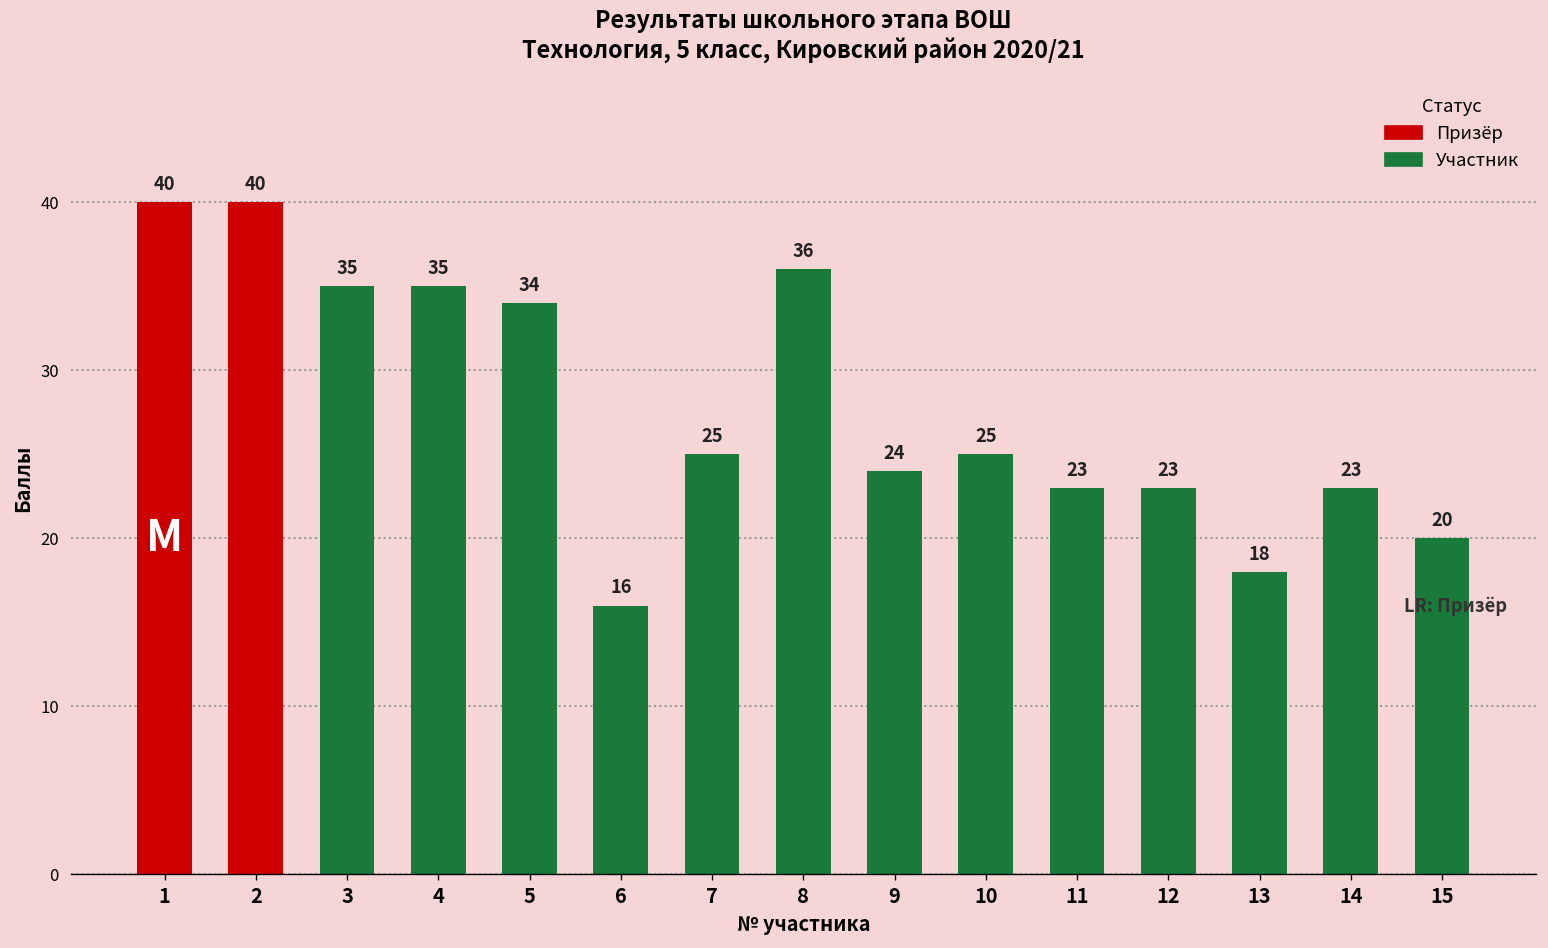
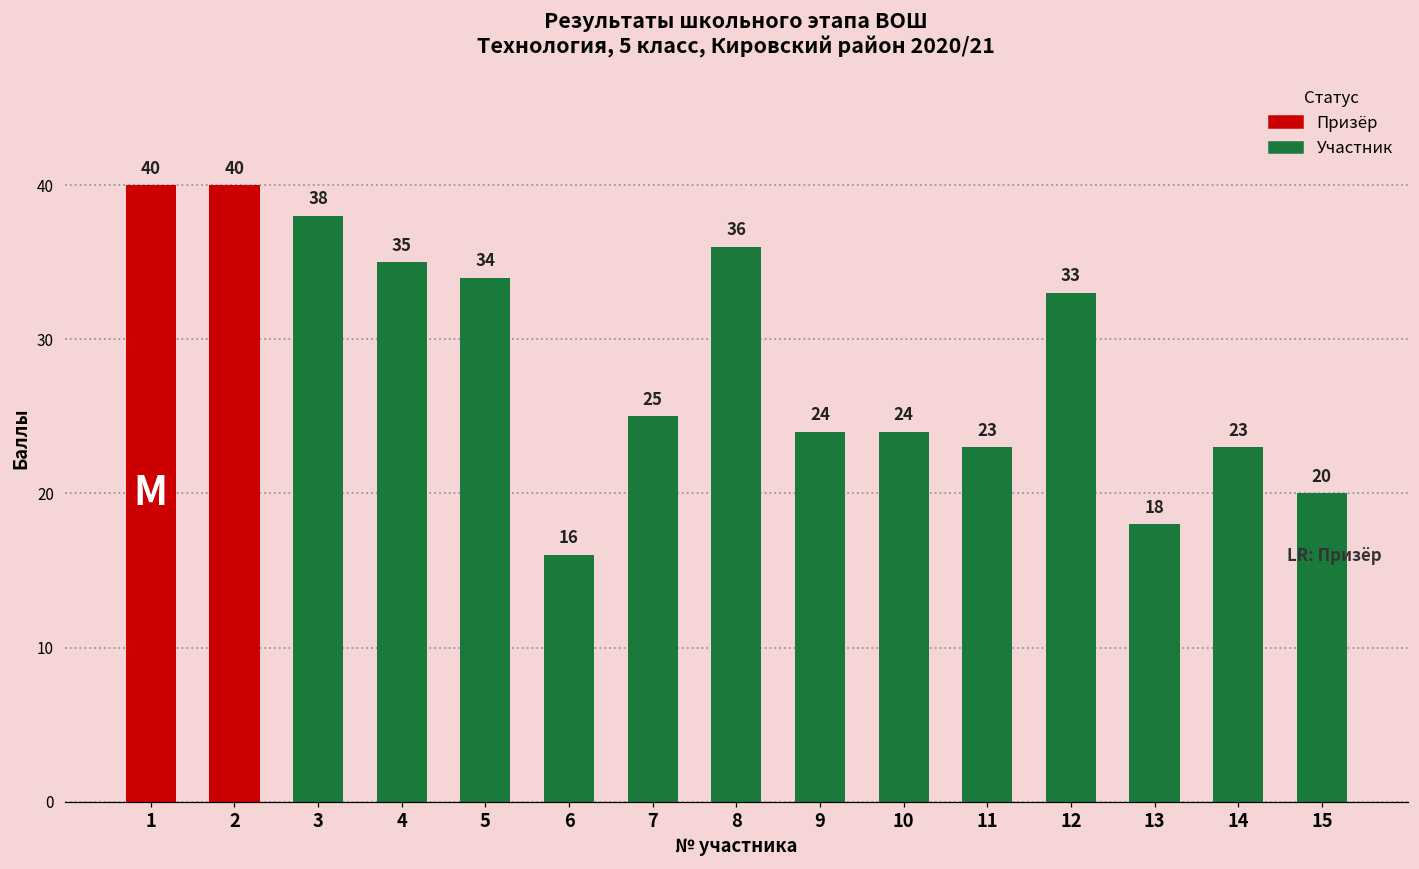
3: 35 -> 38
10: 25 -> 24
12: 23 -> 33
